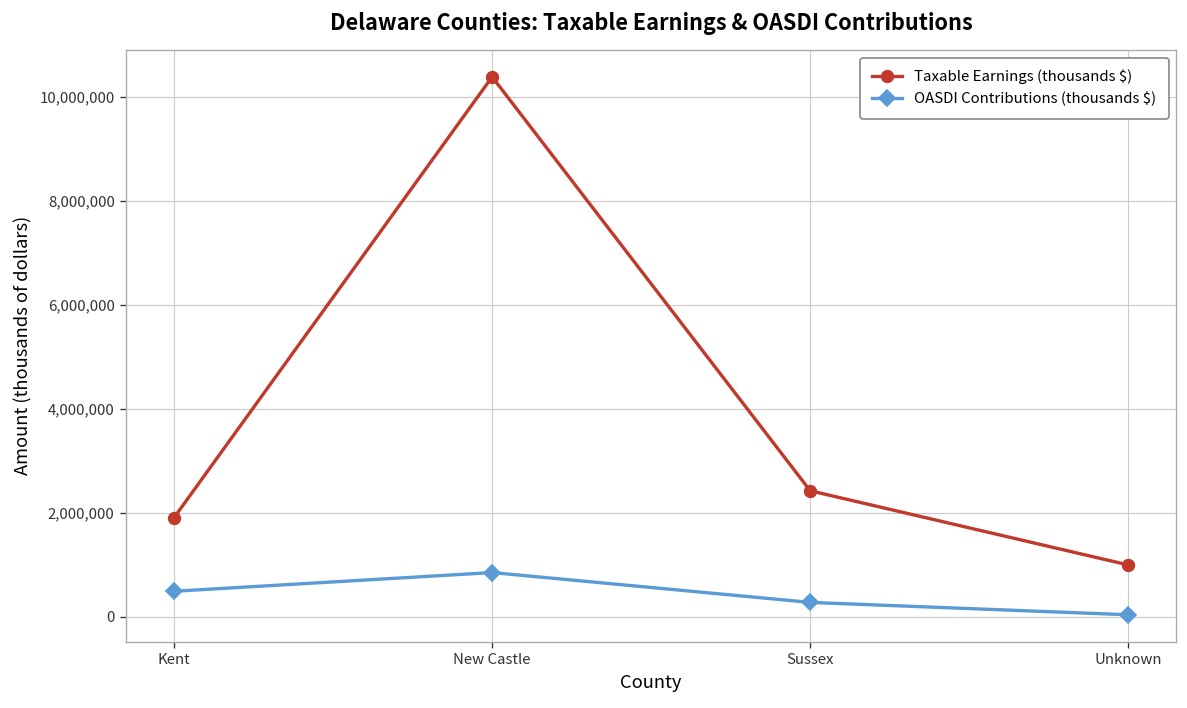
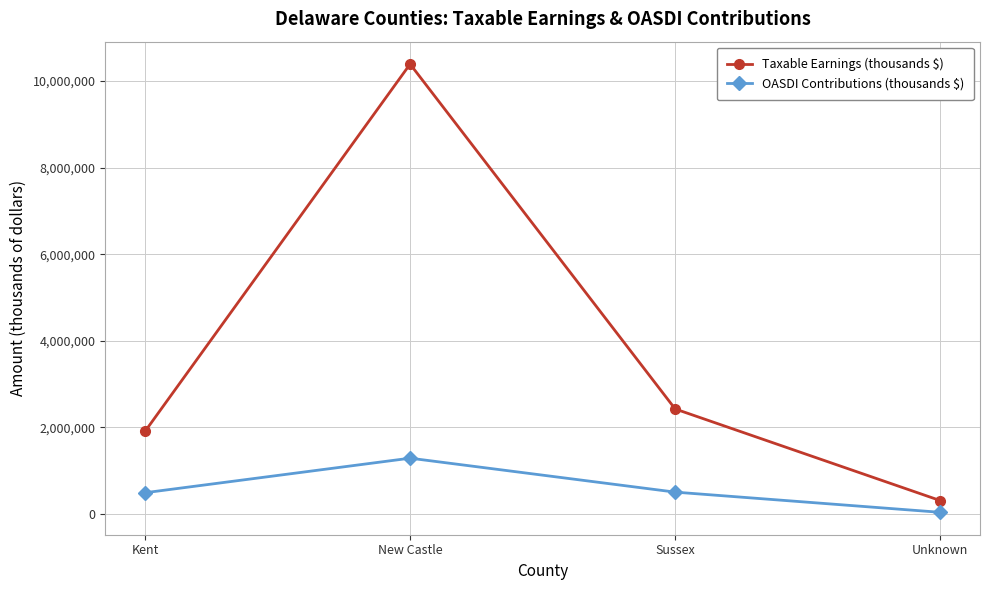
OASDI Contributions (thousands $), New Castle: 900,000 -> 1,300,000
OASDI Contributions (thousands $), Sussex: 300,000 -> 500,000
Taxable Earnings (thousands $), Unknown: 1,000,000 -> 300,000
